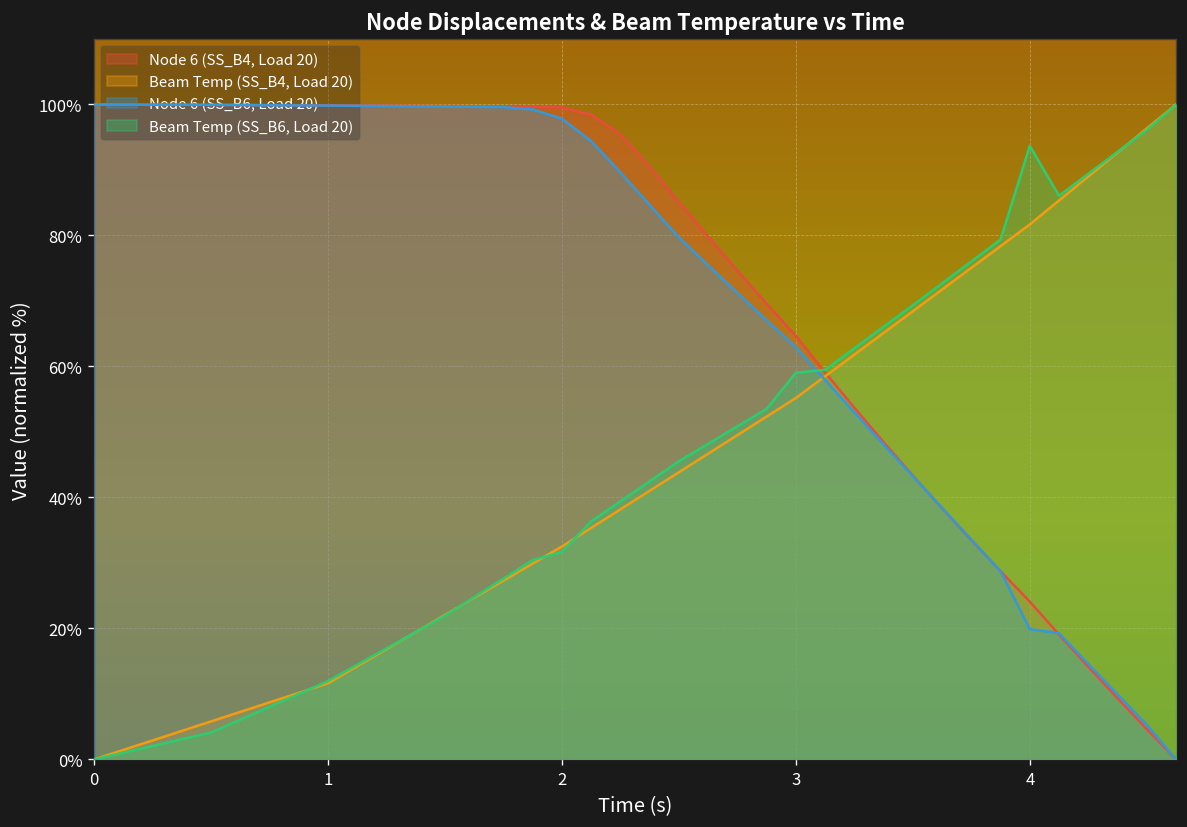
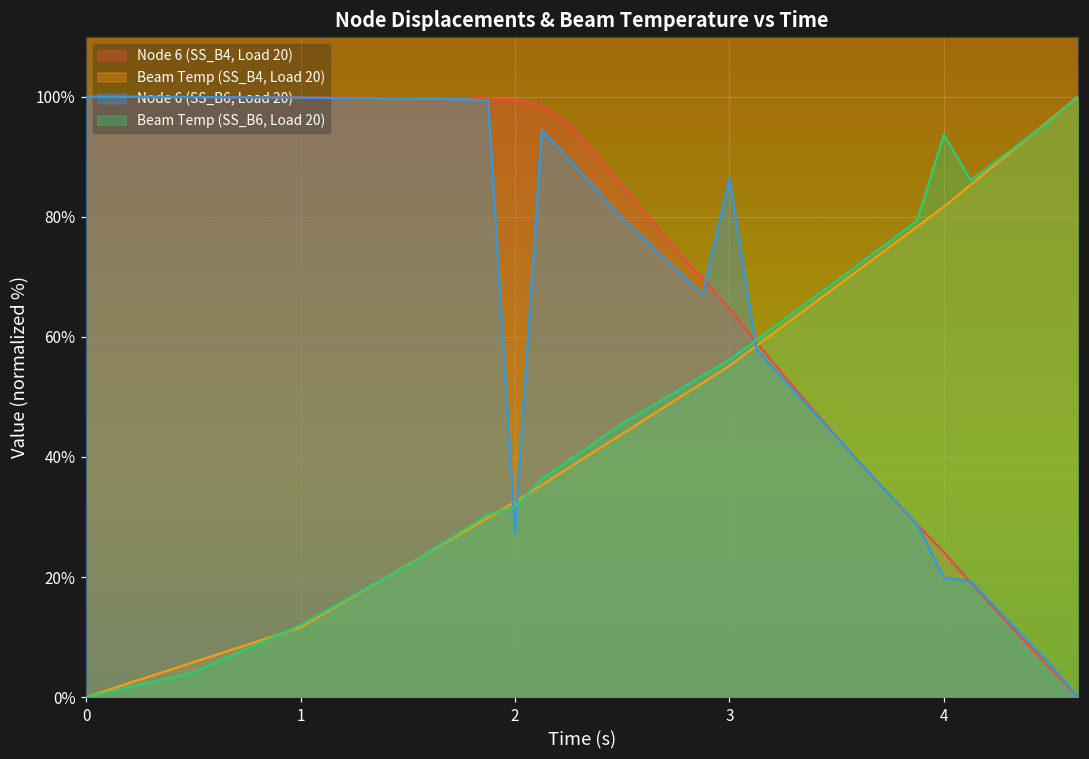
Node 6 (SS_B6, Load 20), 2: 98% -> 27%
Node 6 (SS_B6, Load 20), 3: 63% -> 86%
Beam Temp (SS_B6, Load 20), 3: 59% -> 56%
